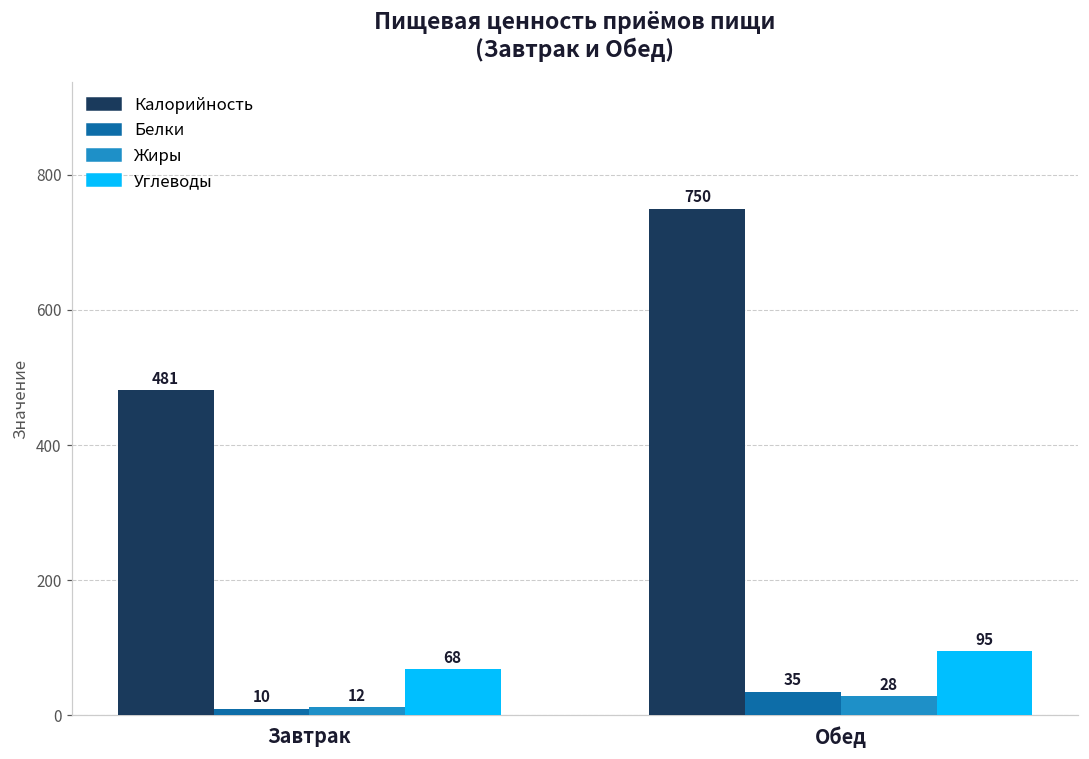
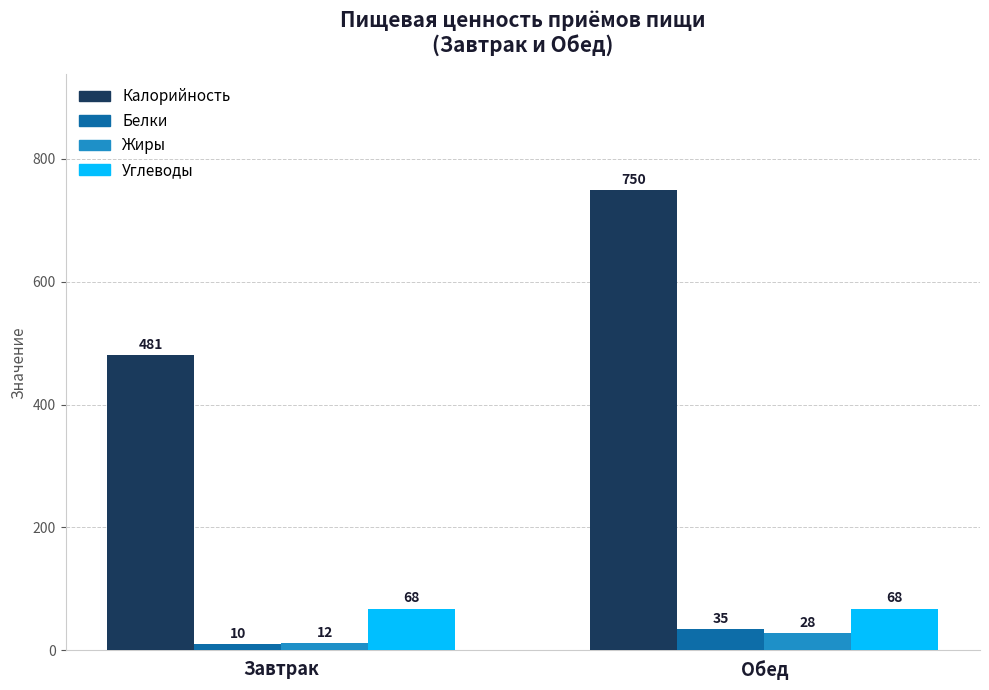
Углеводы, Обед: 95 -> 68
